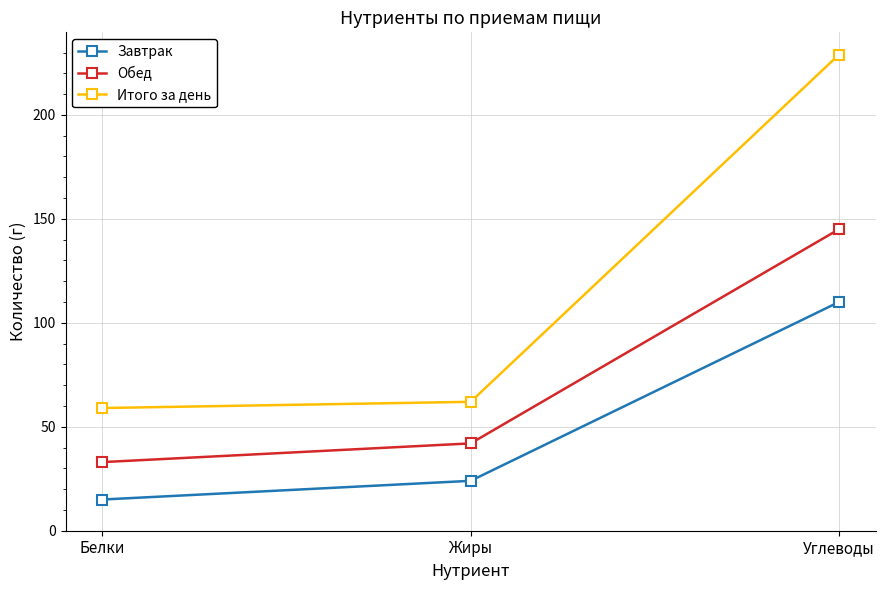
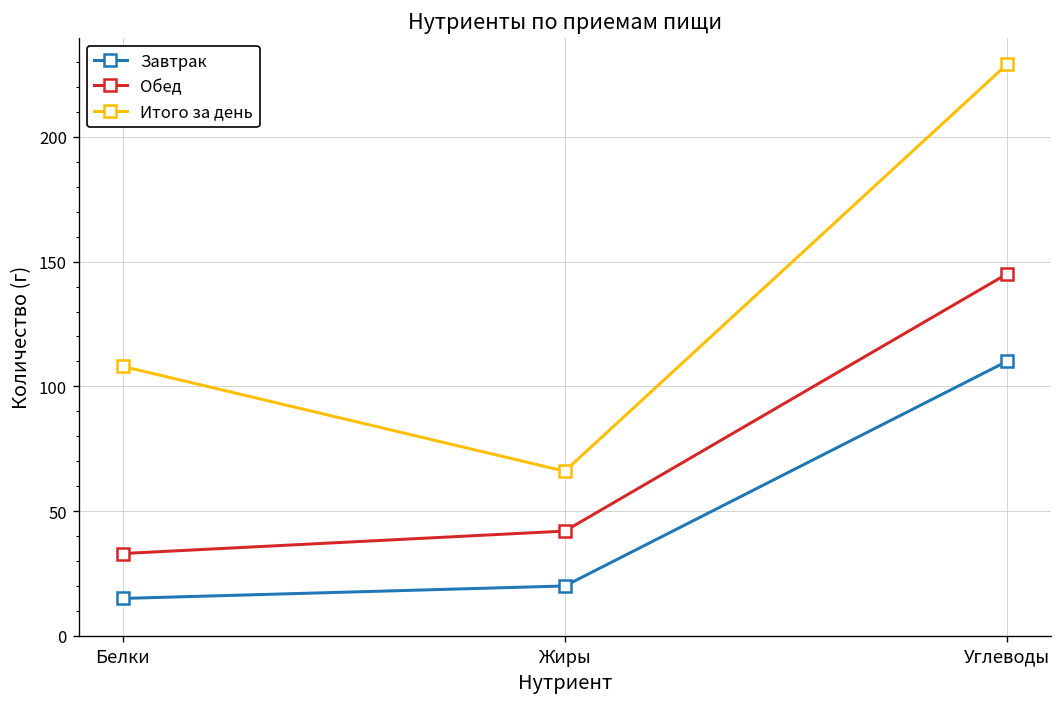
Итого за день, Белки: 59 -> 108
Завтрак, Жиры: 24 -> 20
Итого за день, Жиры: 62 -> 66
